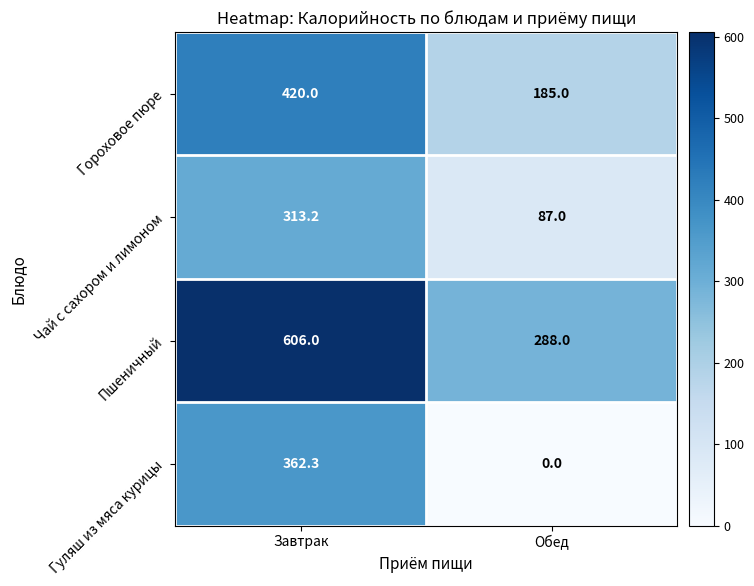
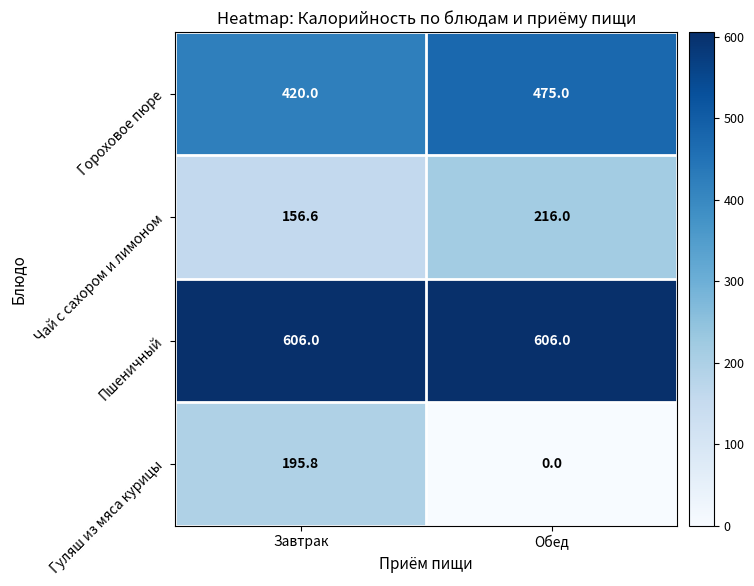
Гороховое пюре, Обед: 185.0 -> 475.0
Чай с сахором и лимоном, Завтрак: 313.2 -> 156.6
Чай с сахором и лимоном, Обед: 87.0 -> 216.0
Пшеничный, Обед: 288.0 -> 606.0
Гуляш из мяса курицы, Завтрак: 362.3 -> 195.8
